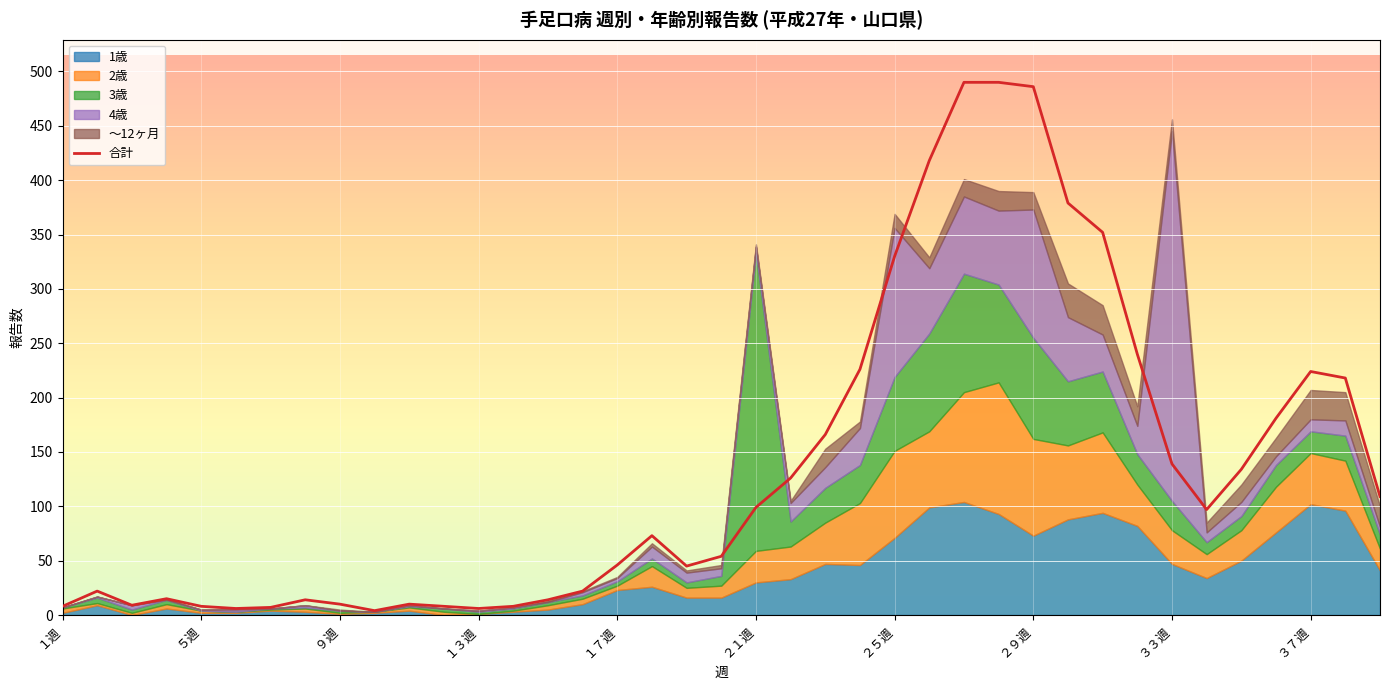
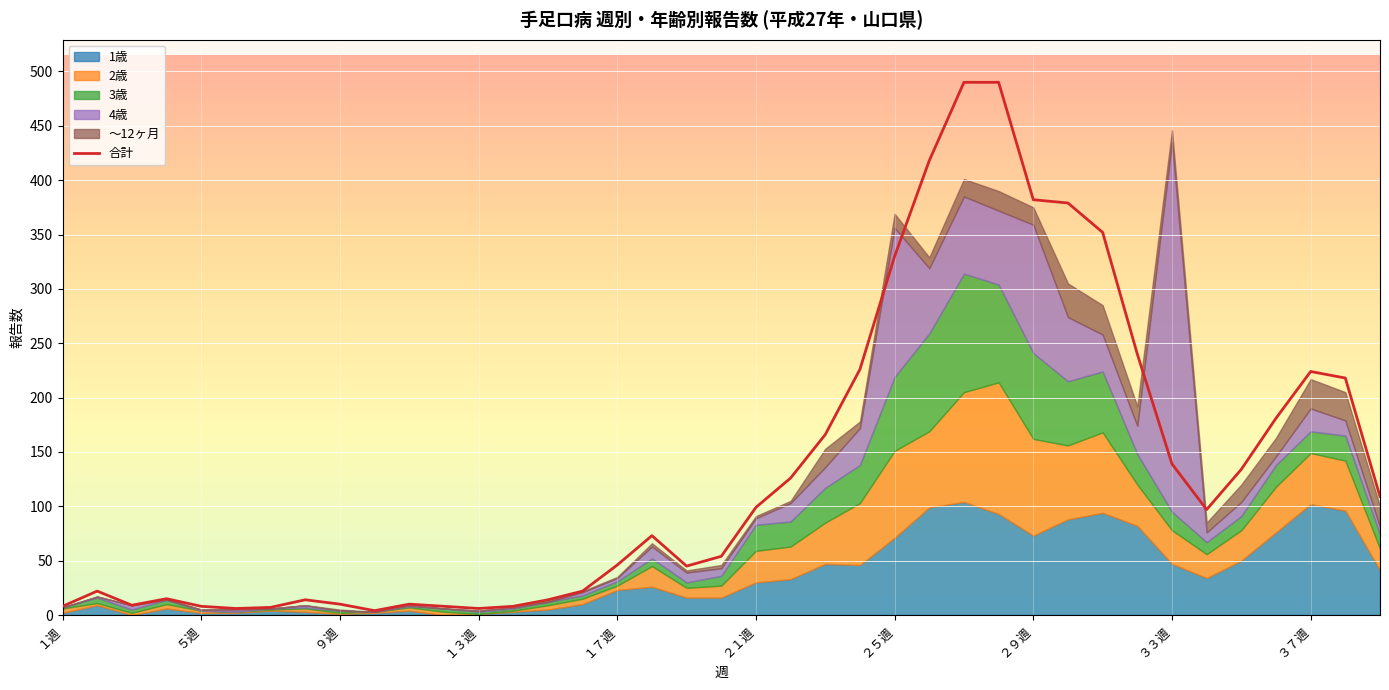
3歳, ２１週: 274 -> 24
合計, ２９週: 486 -> 382
3歳, ２９週: 93 -> 79
3歳, ３３週: 27 -> 17
4歳, ３７週: 11 -> 21
